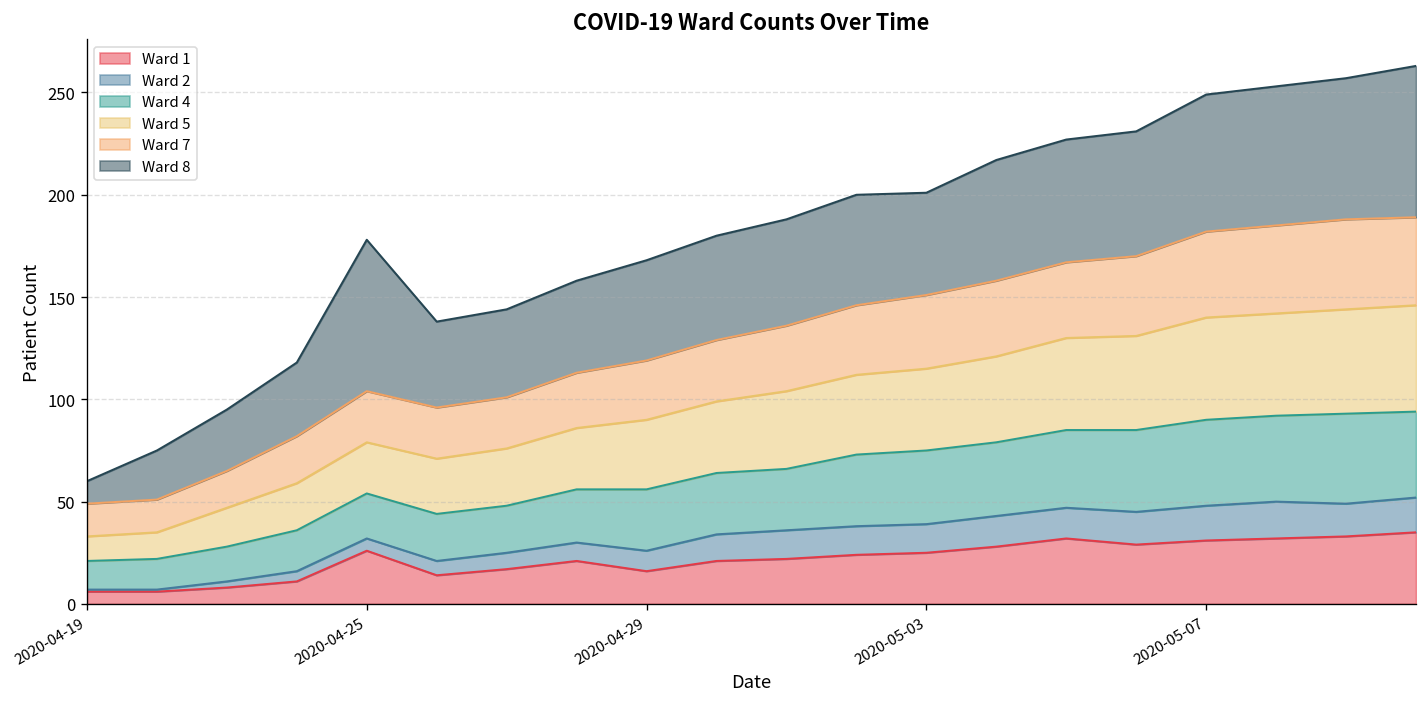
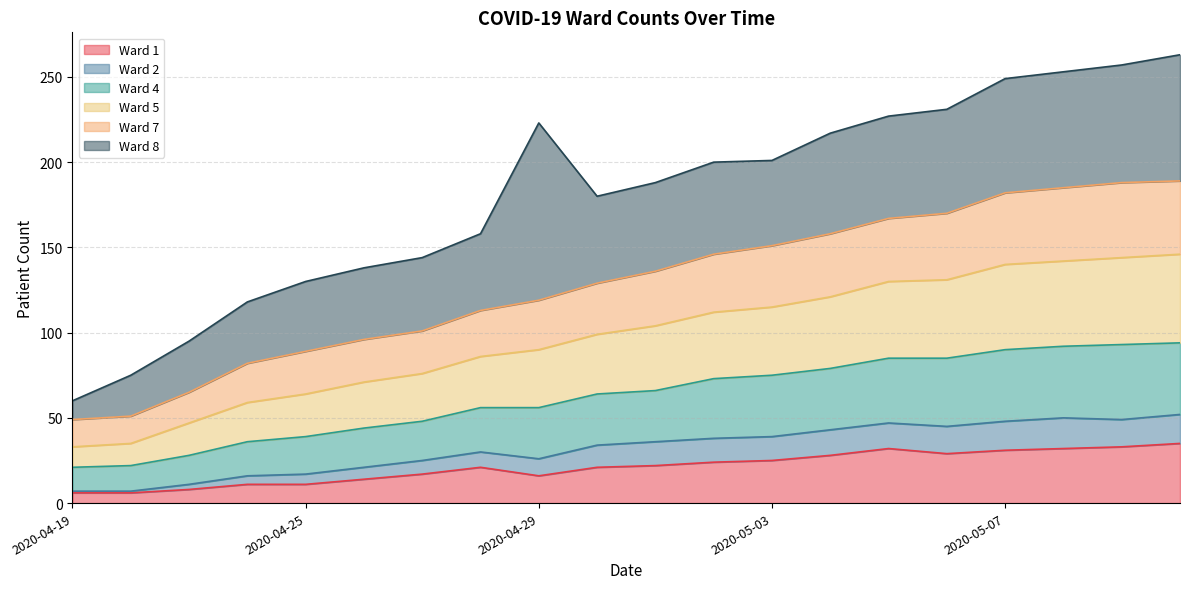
Ward 1, 2020-04-25: 26 -> 11
Ward 8, 2020-04-25: 74 -> 41
Ward 8, 2020-04-29: 49 -> 104
